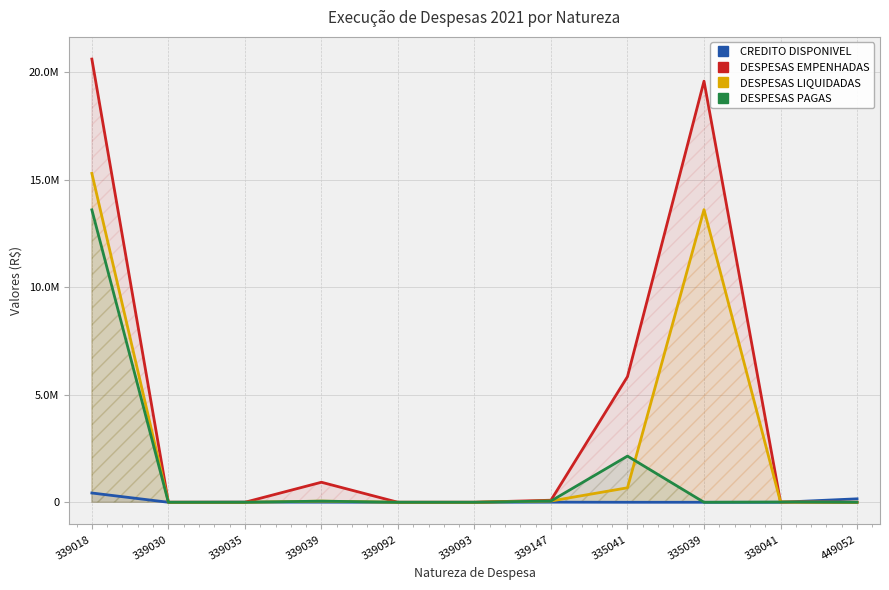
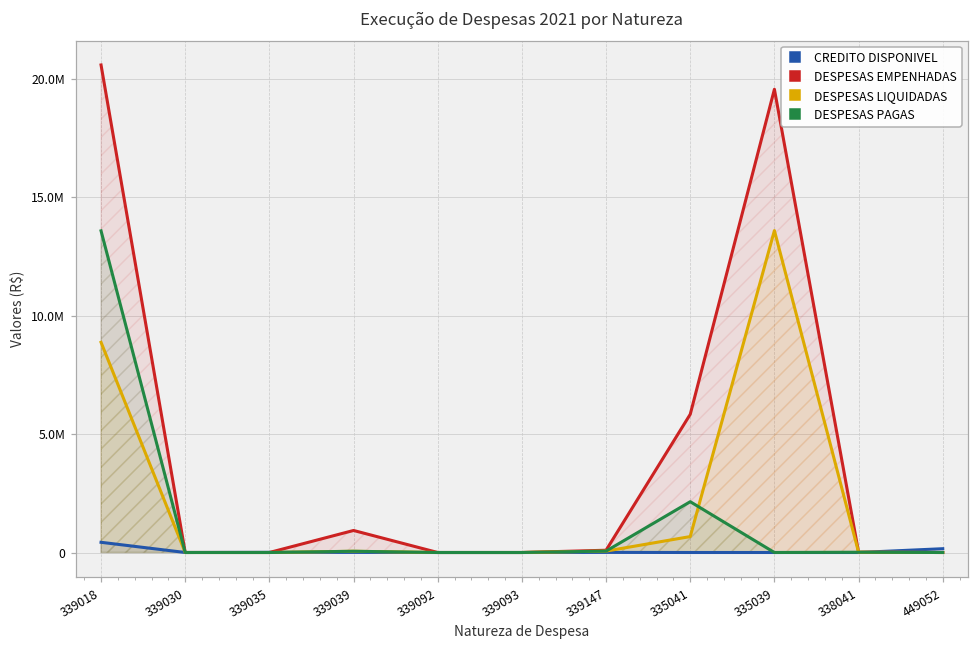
DESPESAS LIQUIDADAS, 339018: 15300000 -> 8900000
